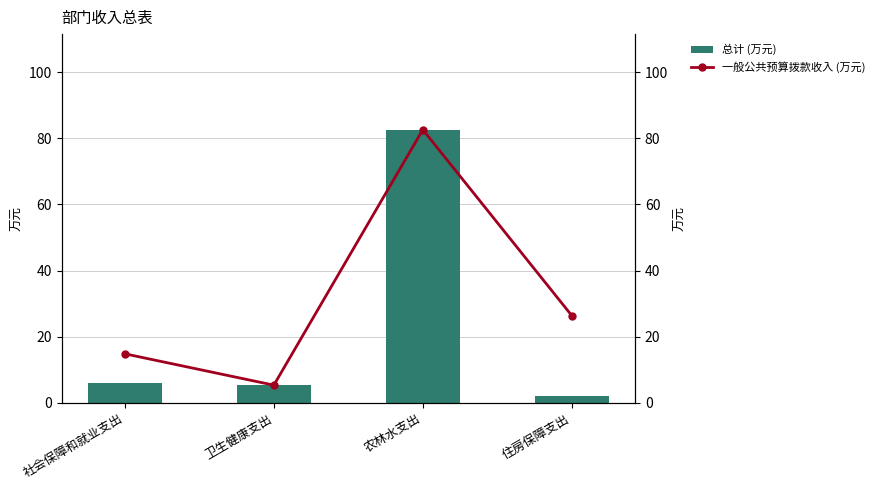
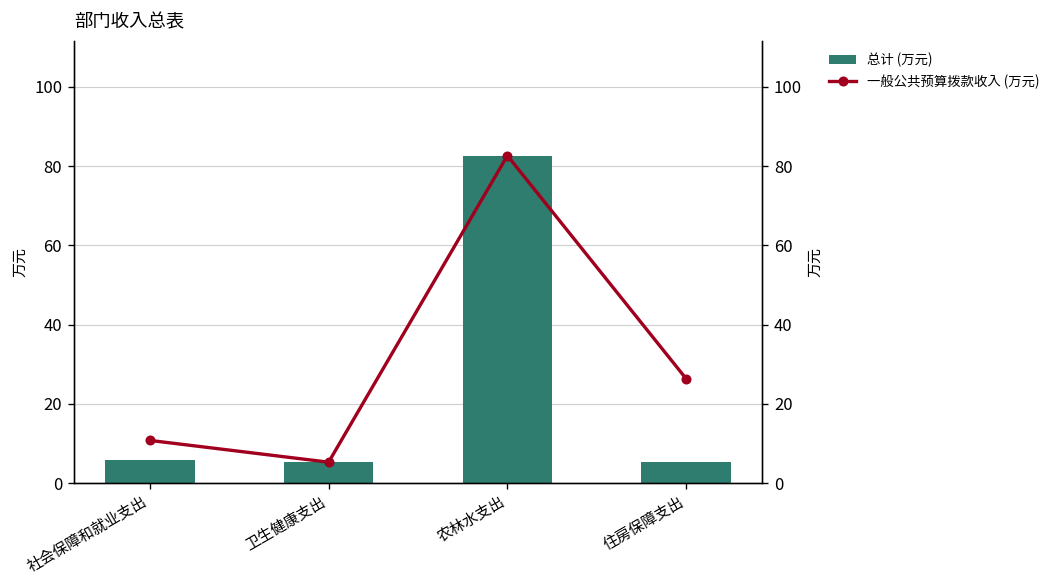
总计 (万元), 住房保障支出: 2 -> 5
一般公共预算拨款收入 (万元), 社会保障和就业支出: 15 -> 11
